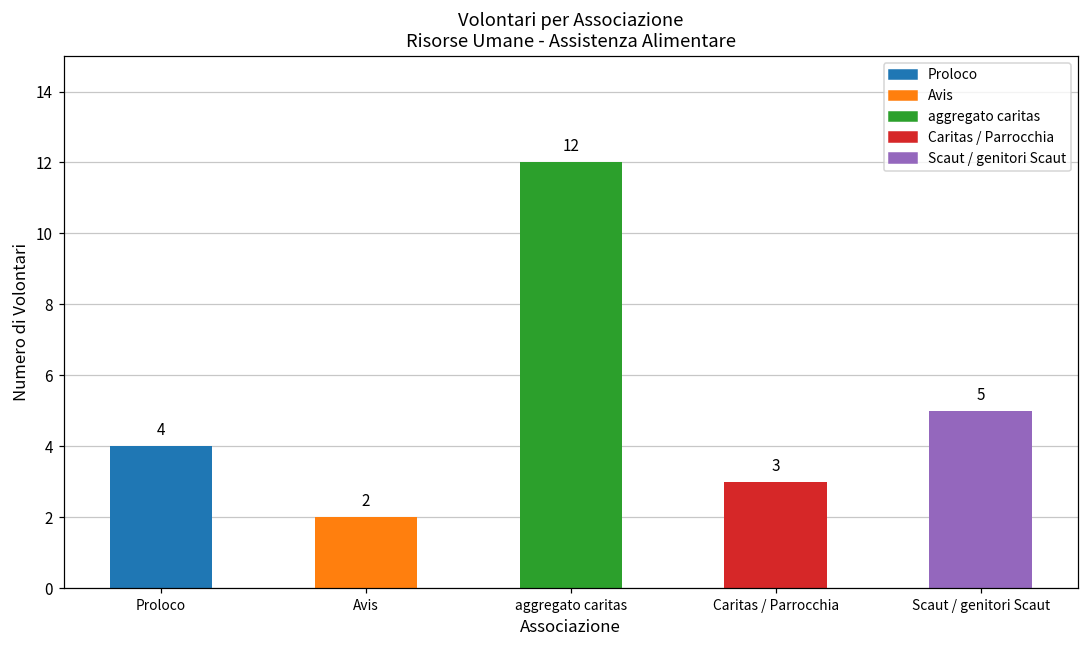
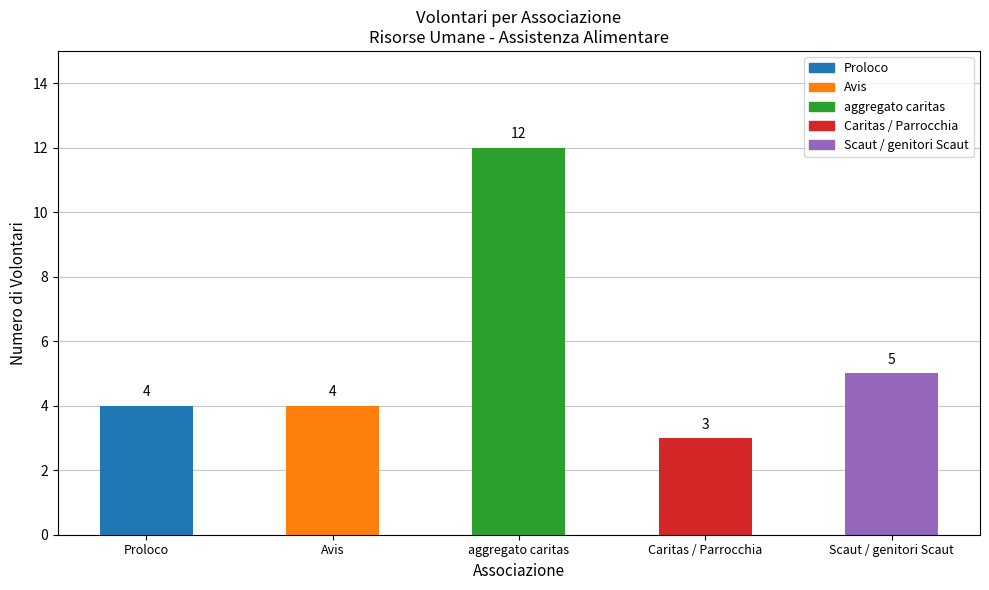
Avis: 2 -> 4
